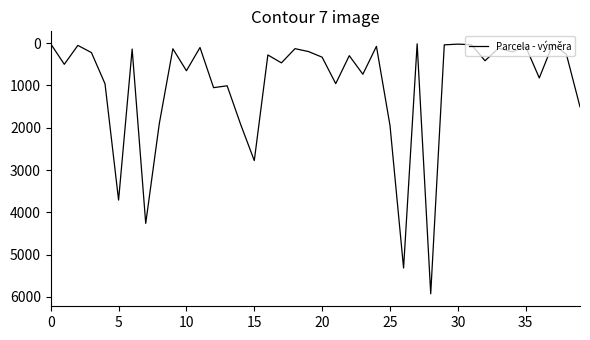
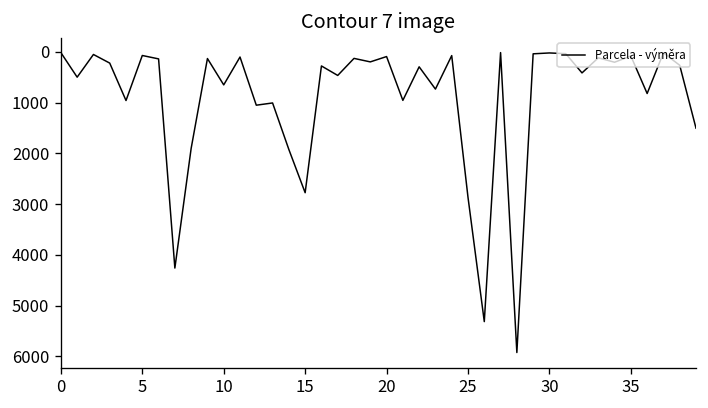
5: 3700 -> 100
20: 300 -> 100
25: 1900 -> 2900
